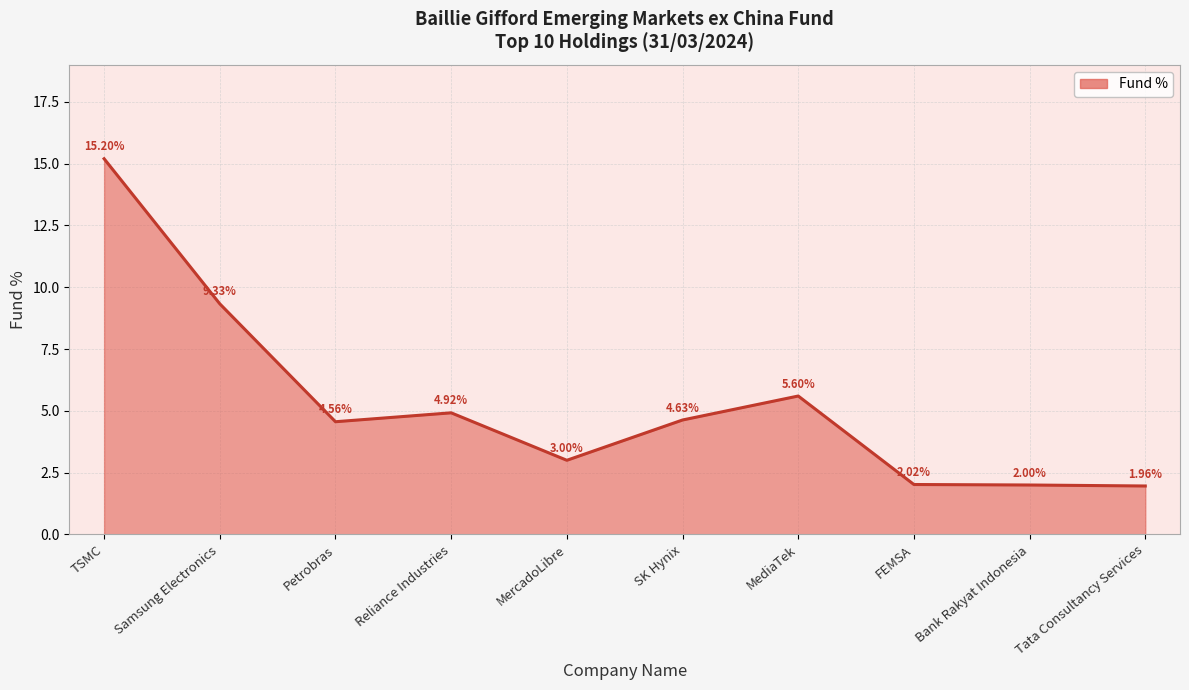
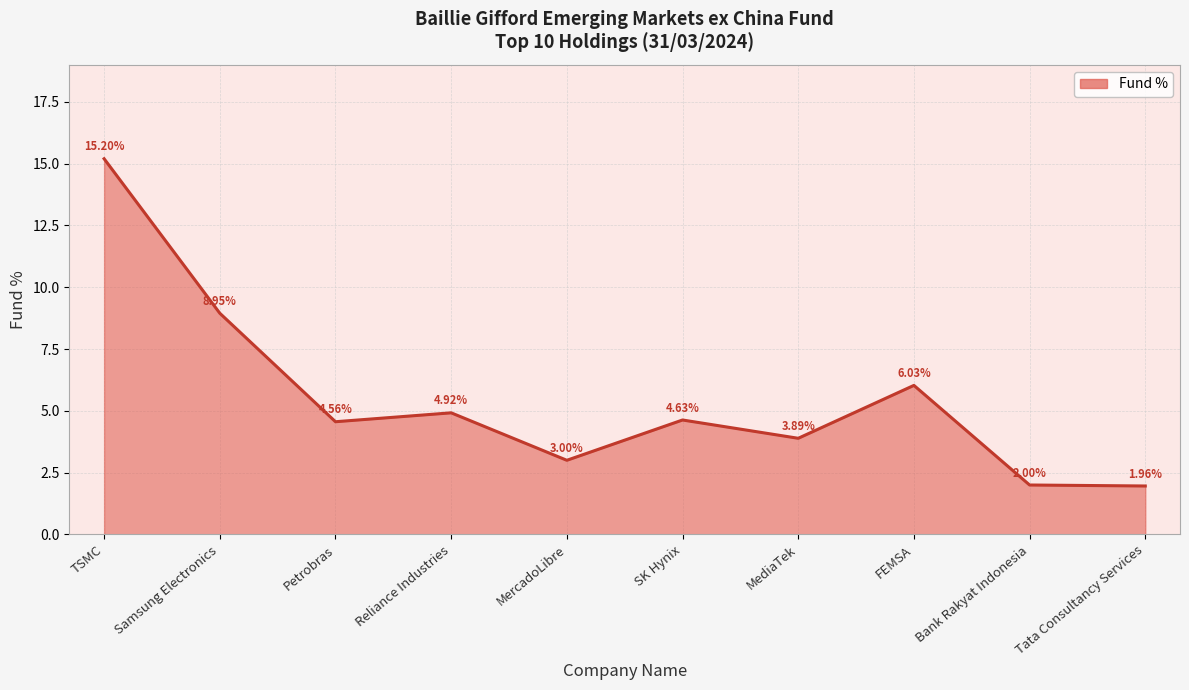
Samsung Electronics: 9.33% -> 8.95%
MediaTek: 5.60% -> 3.89%
FEMSA: 2.02% -> 6.03%
